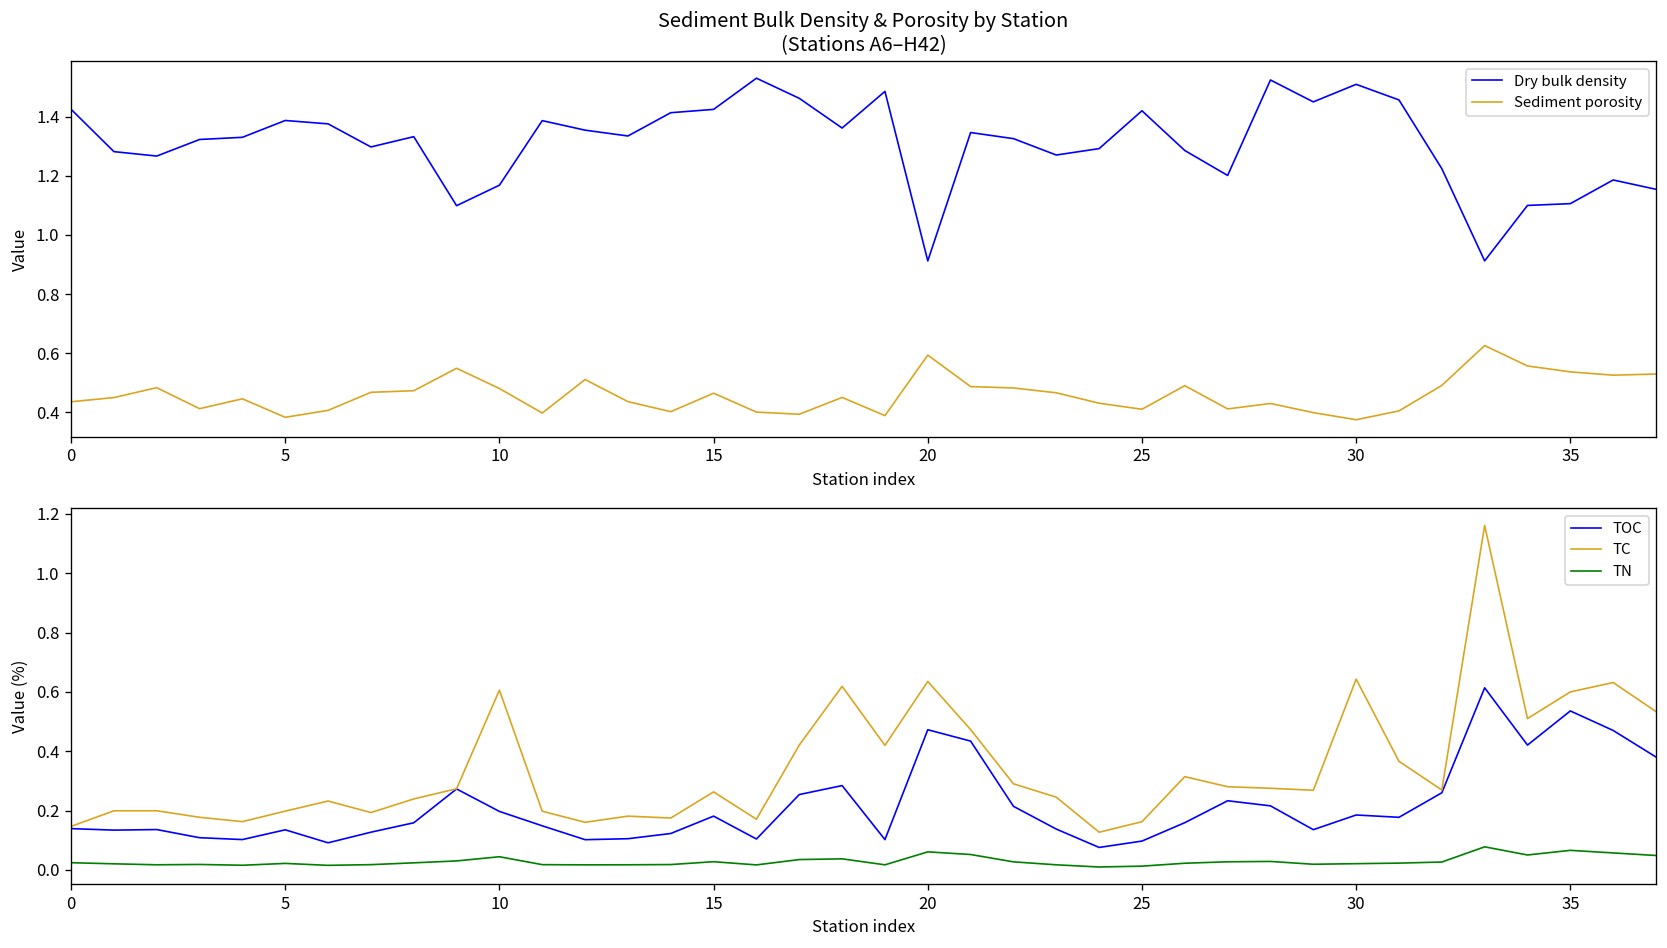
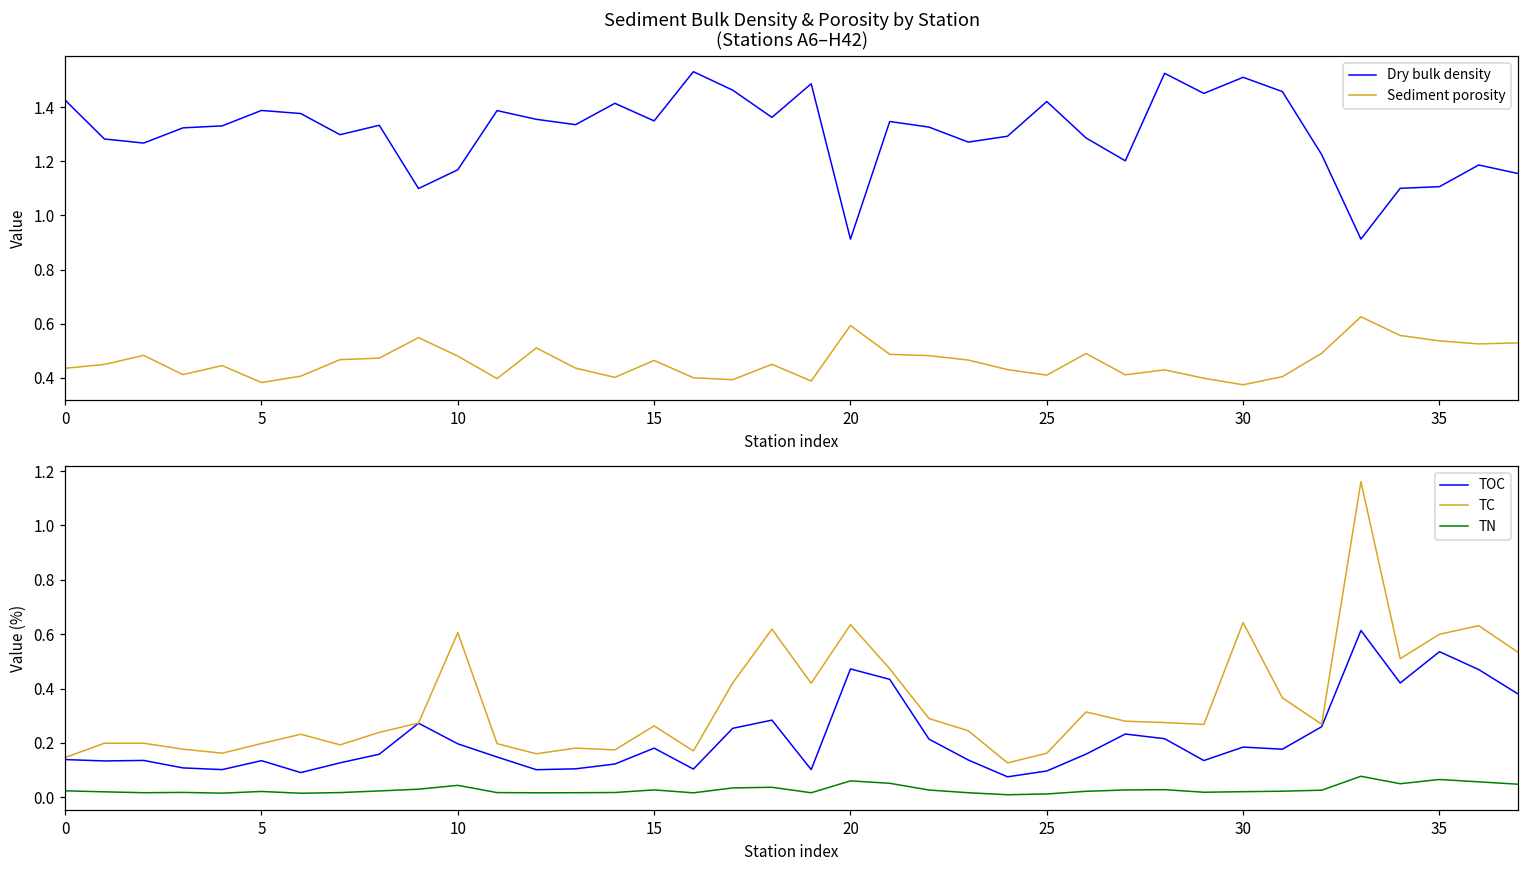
Sediment Bulk Density & Porosity by Station (Stations A6–H42), Dry bulk density, 15: 1.43 -> 1.35
